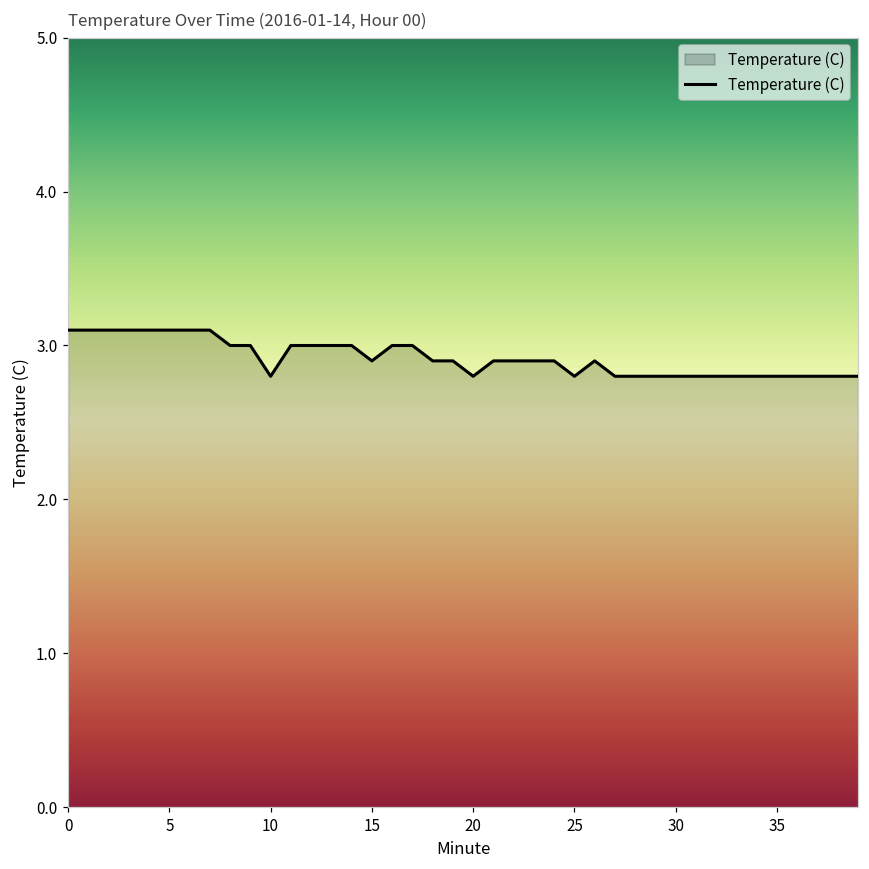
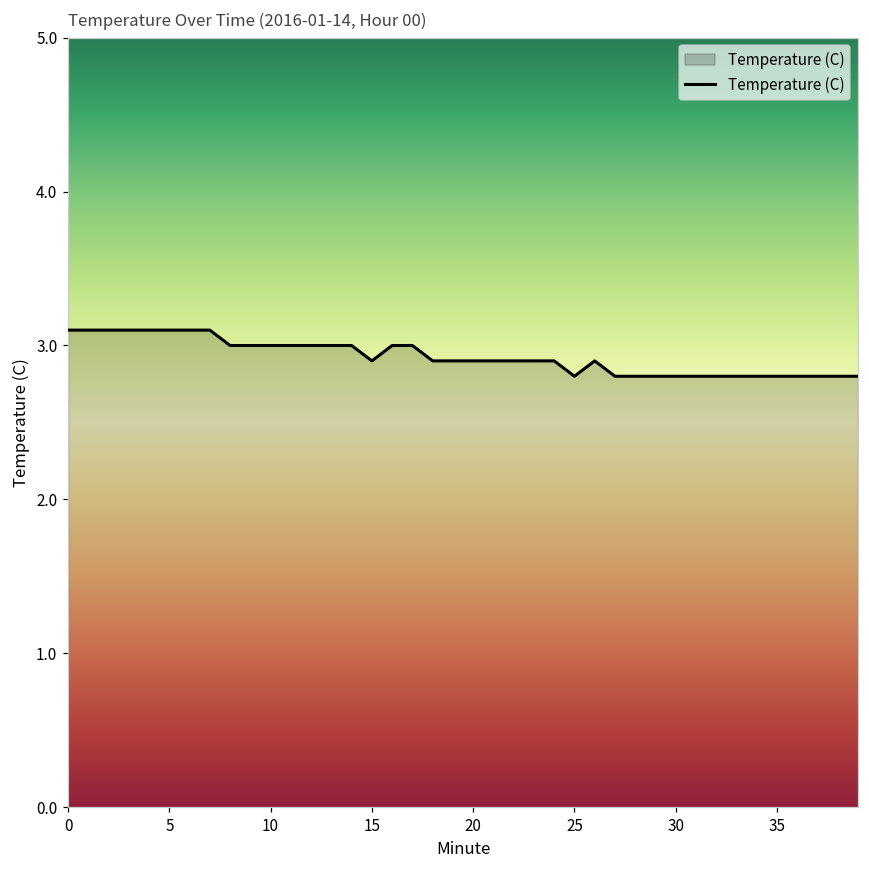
10: 2.8 -> 3.0
20: 2.8 -> 2.9
